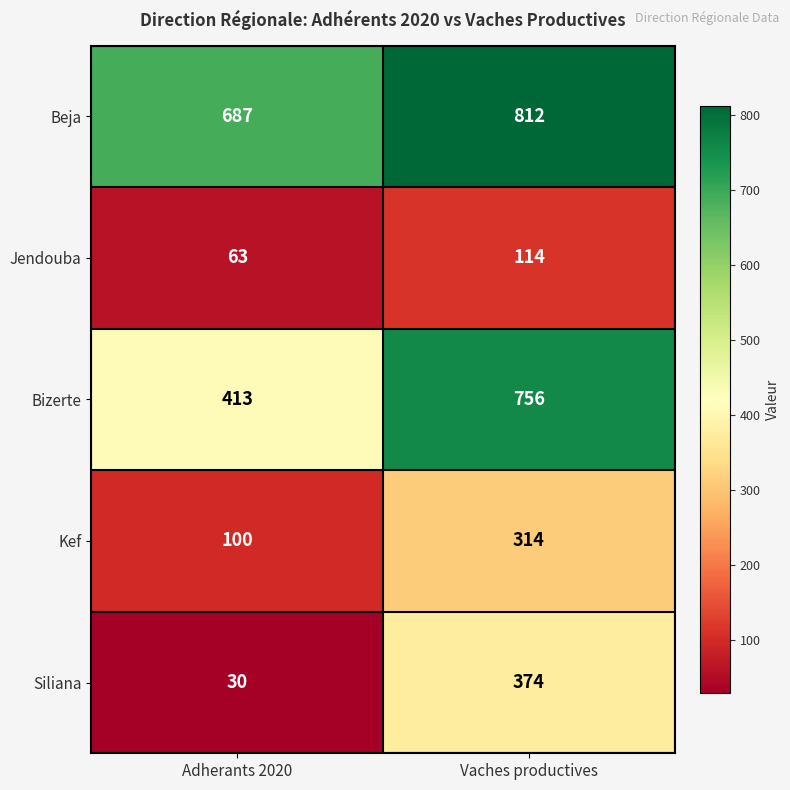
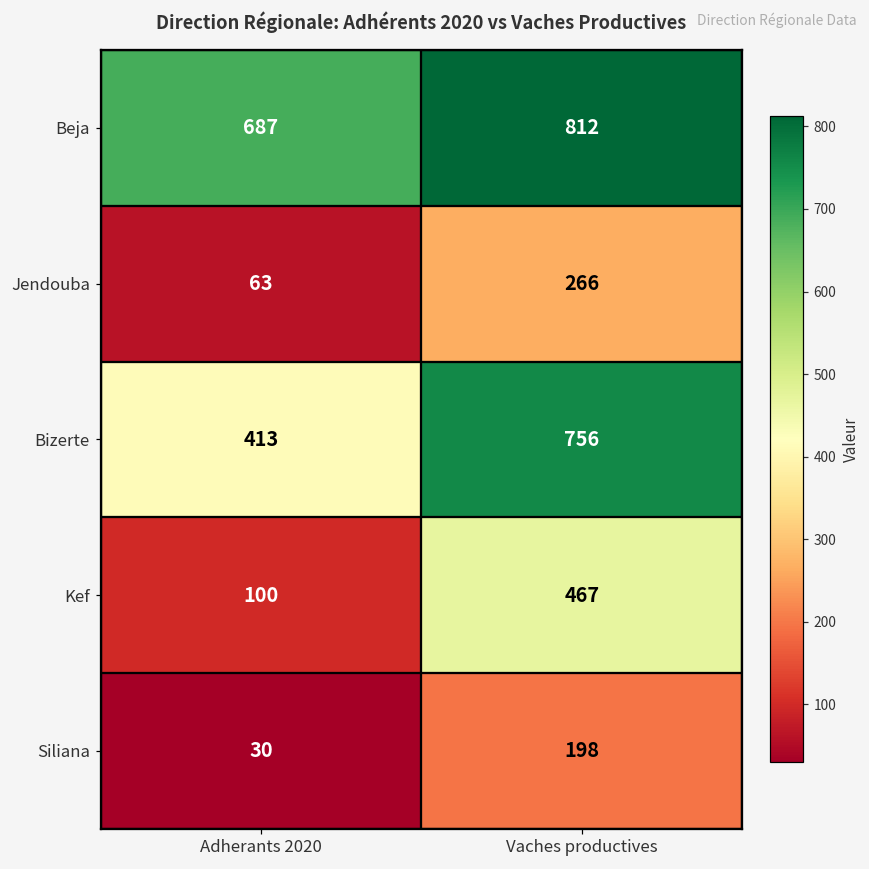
Jendouba, Vaches productives: 114 -> 266
Kef, Vaches productives: 314 -> 467
Siliana, Vaches productives: 374 -> 198
